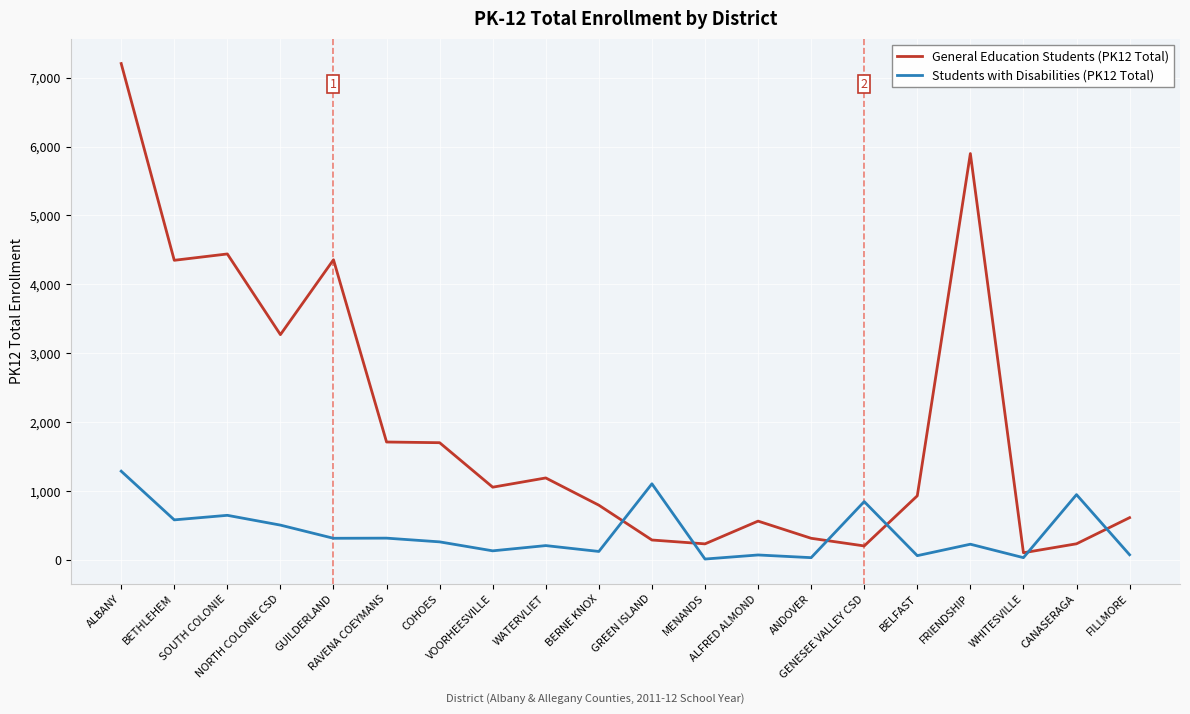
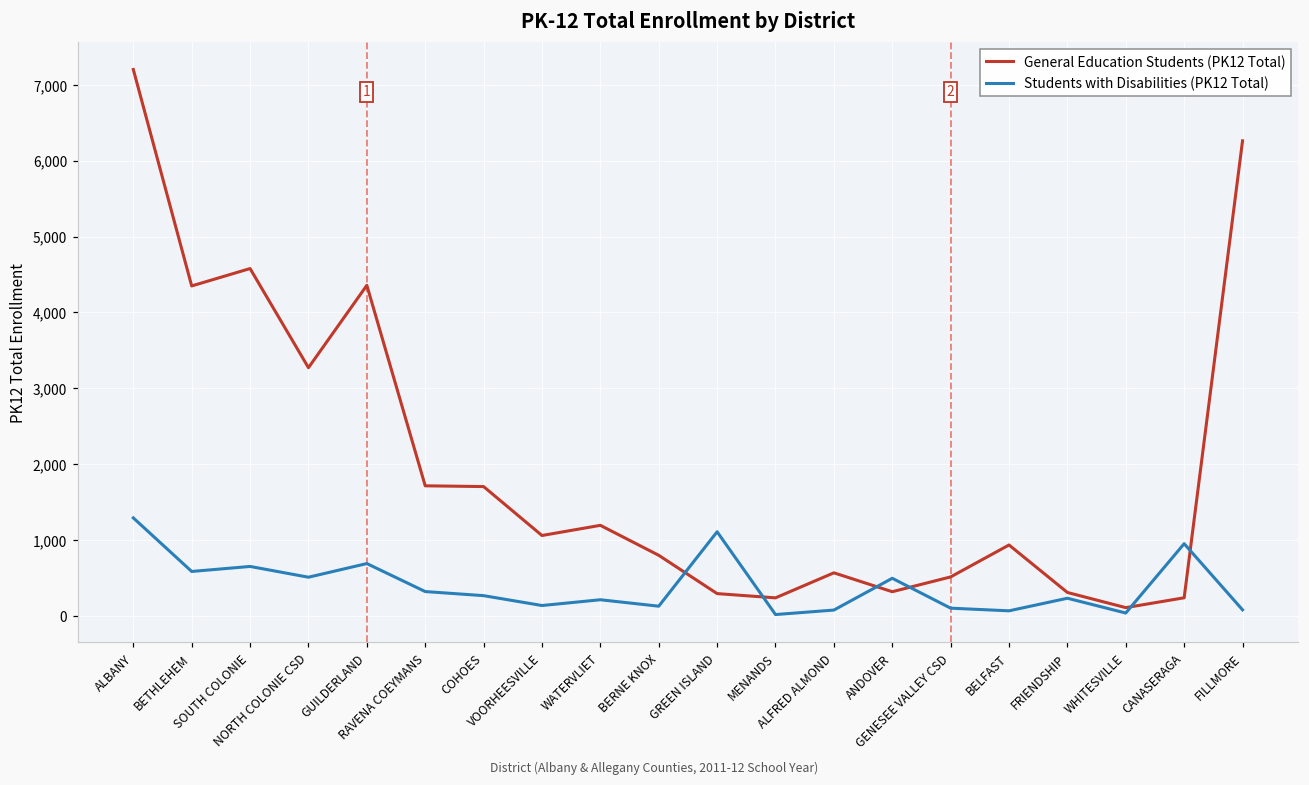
General Education Students (PK12 Total), SOUTH COLONIE: 4,400 -> 4,600
Students with Disabilities (PK12 Total), GUILDERLAND: 300 -> 700
Students with Disabilities (PK12 Total), ANDOVER: 0 -> 500
General Education Students (PK12 Total), GENESEE VALLEY CSD: 200 -> 500
Students with Disabilities (PK12 Total), GENESEE VALLEY CSD: 900 -> 100
General Education Students (PK12 Total), FRIENDSHIP: 5,900 -> 300
General Education Students (PK12 Total), FILLMORE: 600 -> 6,300
